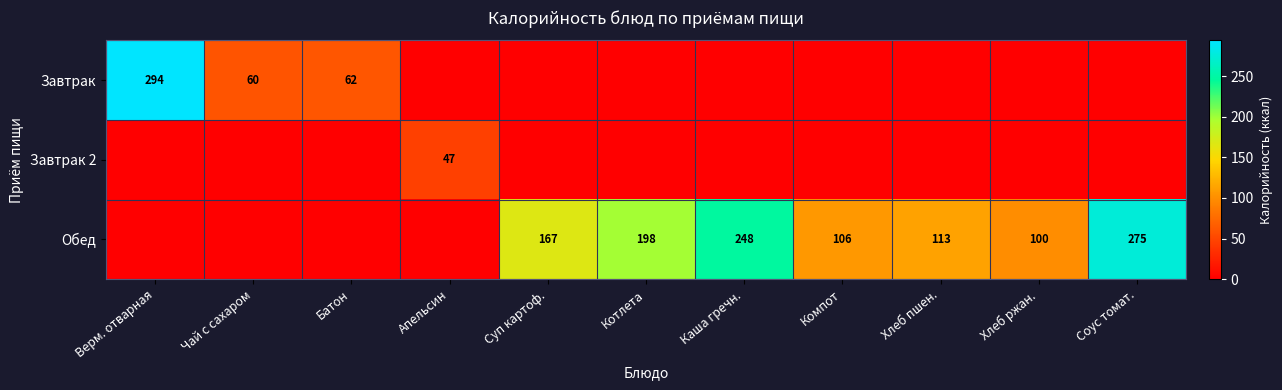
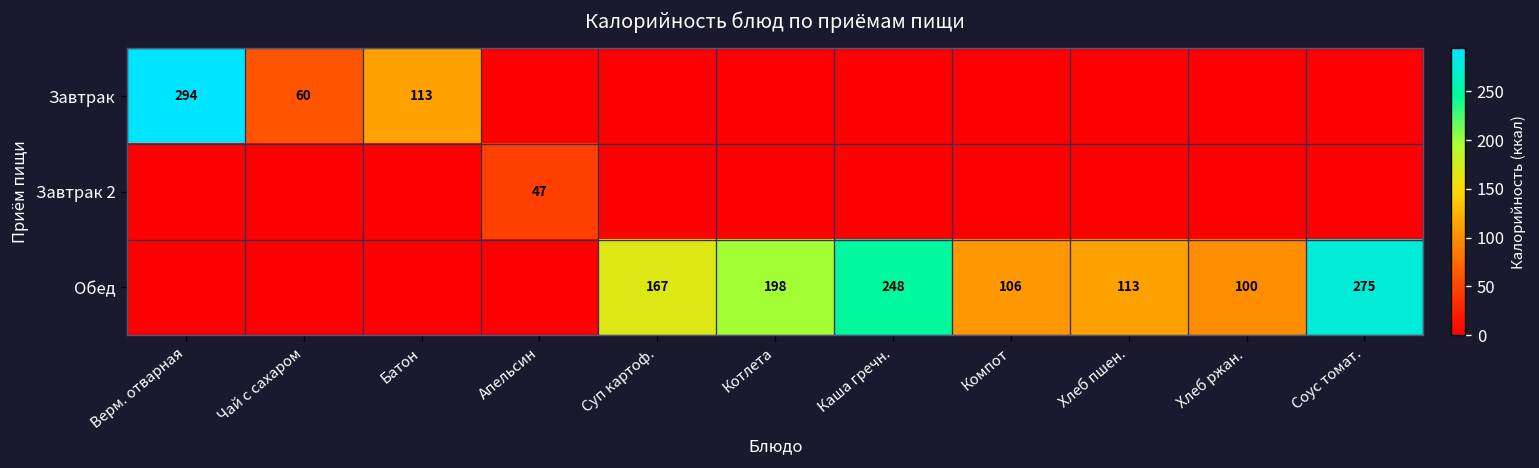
Завтрак, Батон: 62 -> 113
